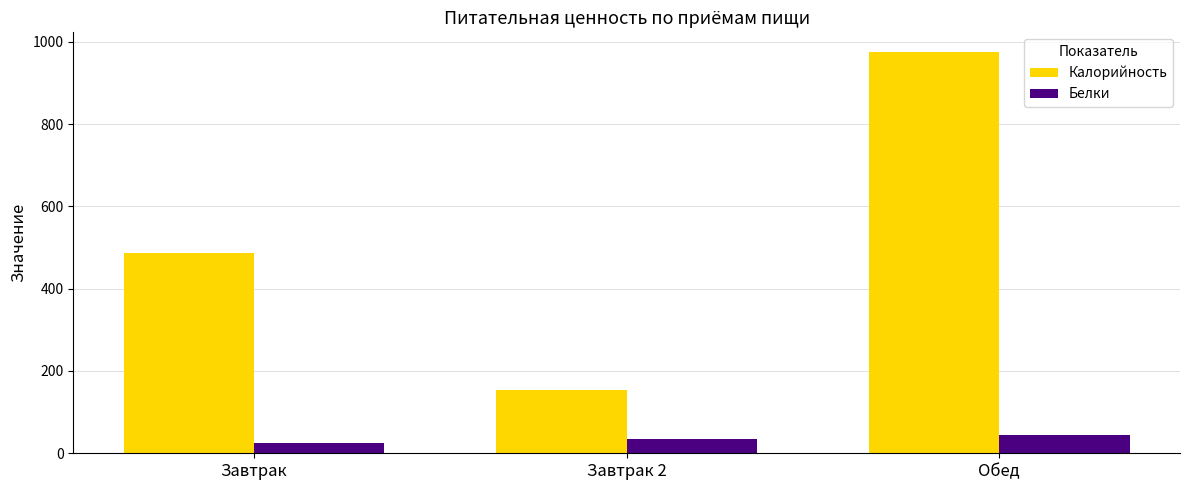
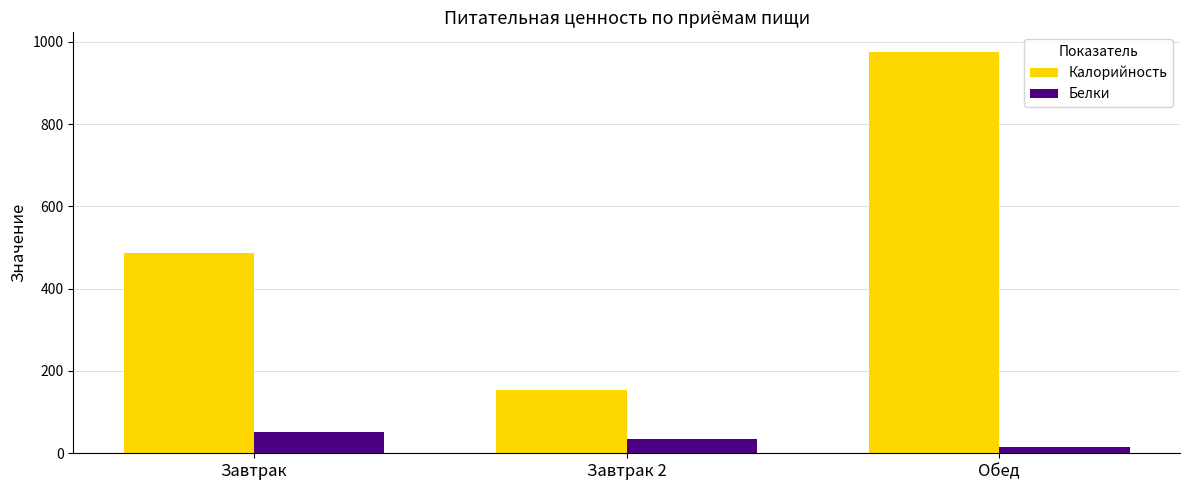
Белки, Завтрак: 30 -> 50
Белки, Обед: 40 -> 20
